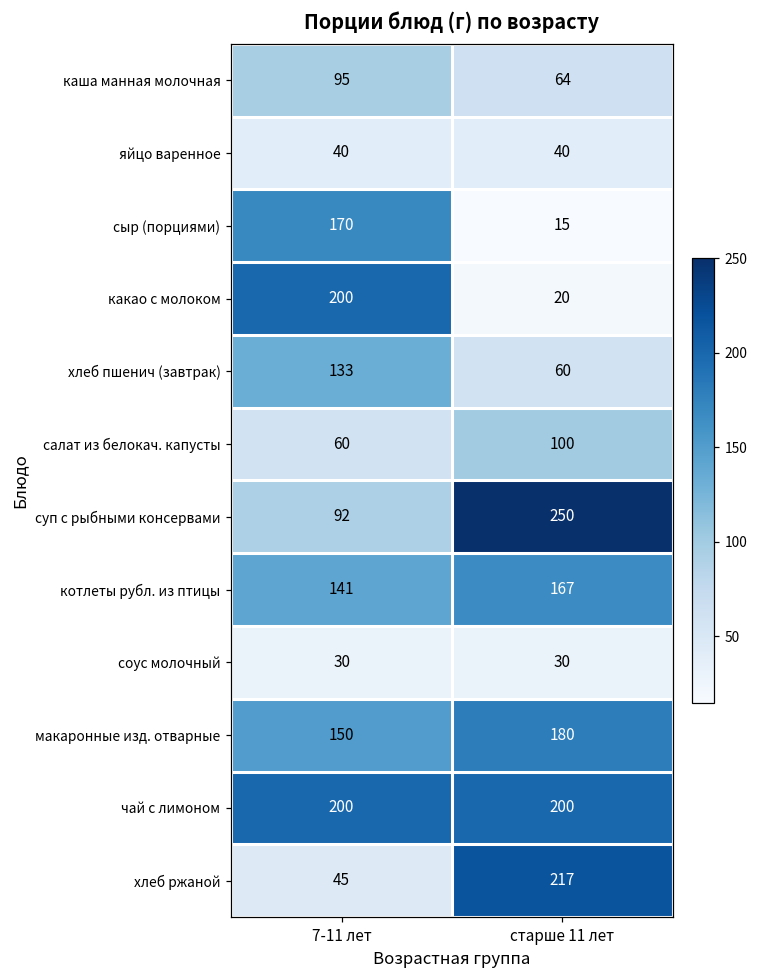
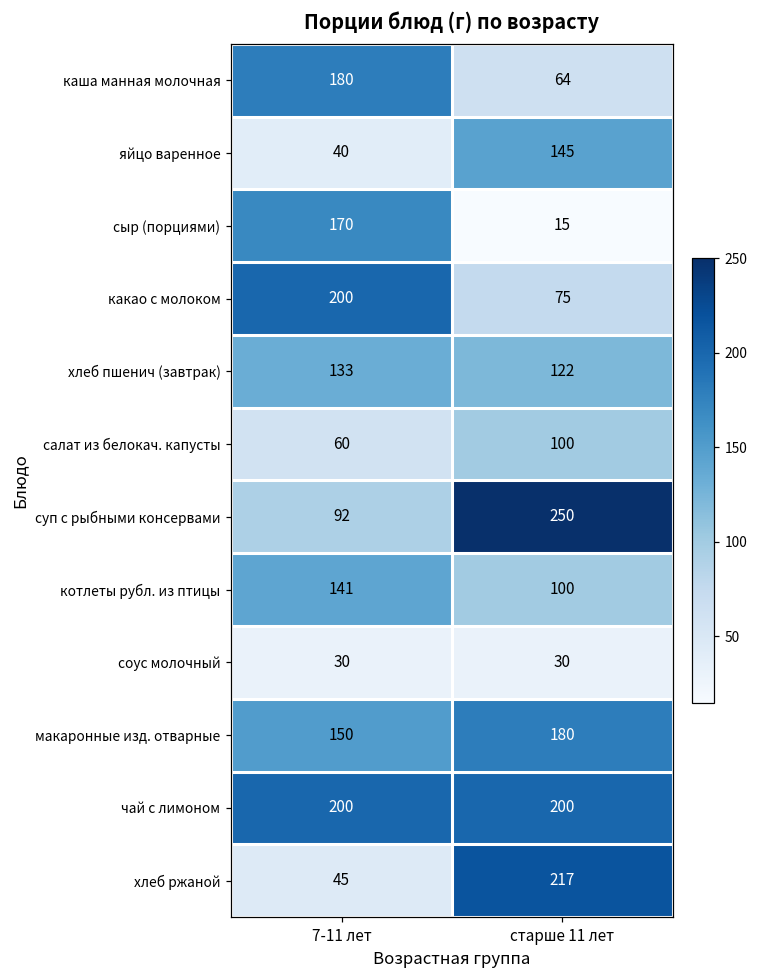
каша манная молочная, 7-11 лет: 95 -> 180
яйцо варенное, старше 11 лет: 40 -> 145
какао с молоком, старше 11 лет: 20 -> 75
хлеб пшенич (завтрак), старше 11 лет: 60 -> 122
котлеты рубл. из птицы, старше 11 лет: 167 -> 100
